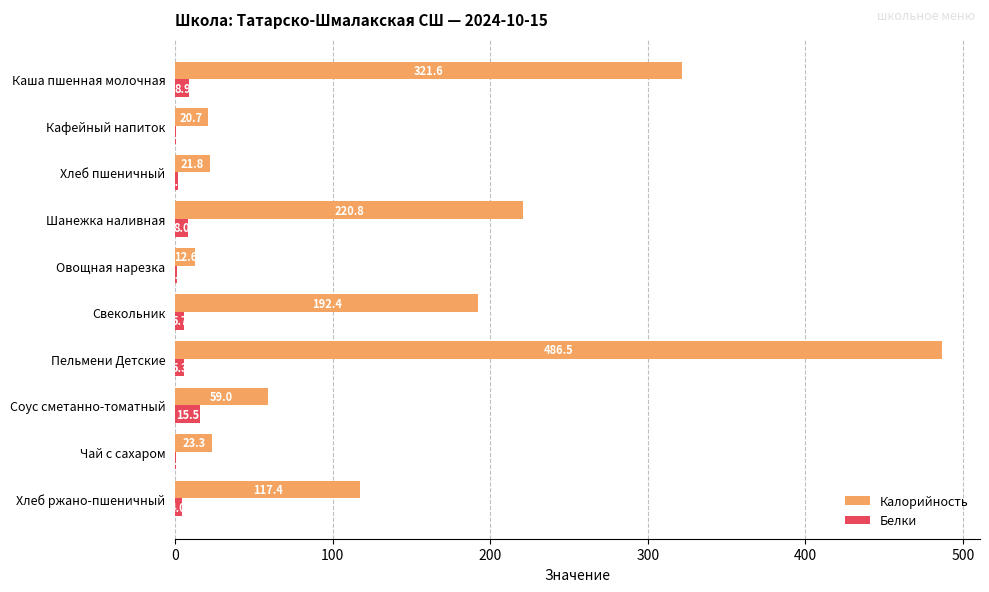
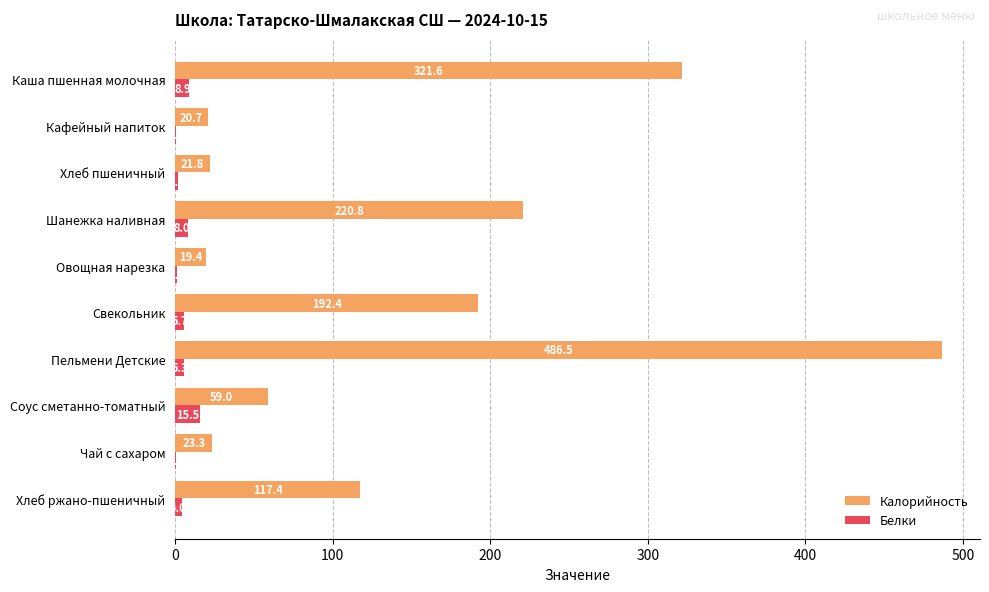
Калорийность, Овощная нарезка: 12.6 -> 19.4
